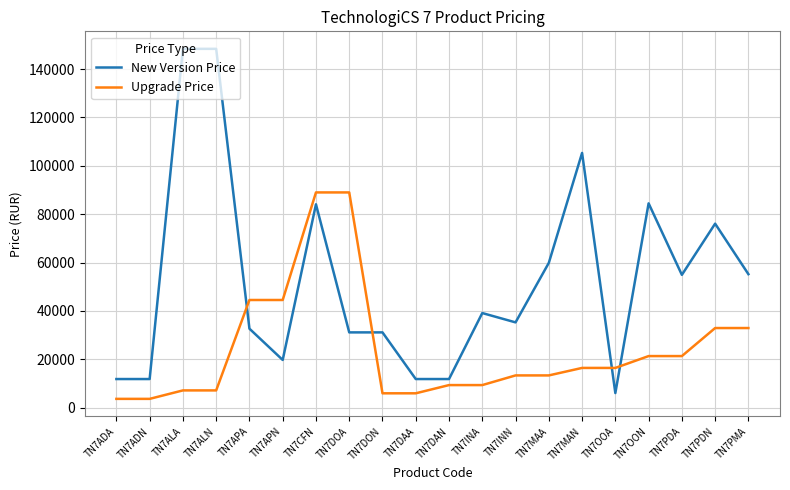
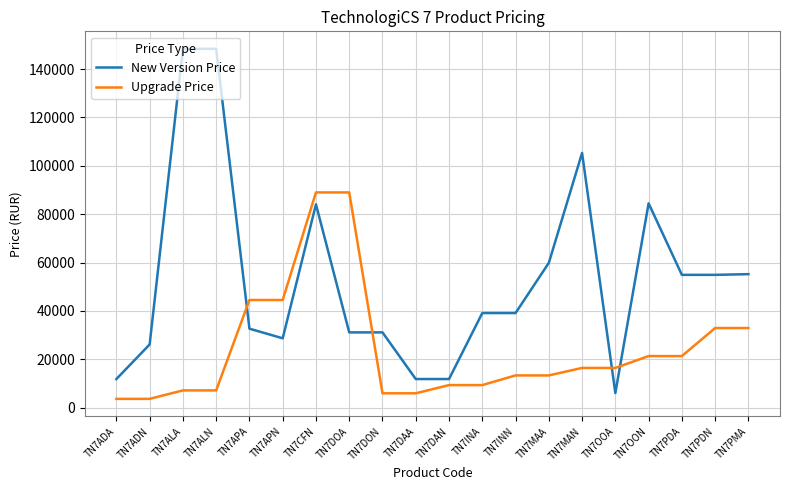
New Version Price, TN7ADN: 12000 -> 26000
New Version Price, TN7APN: 20000 -> 29000
New Version Price, TN7INN: 35000 -> 39000
New Version Price, TN7PDN: 76000 -> 55000
